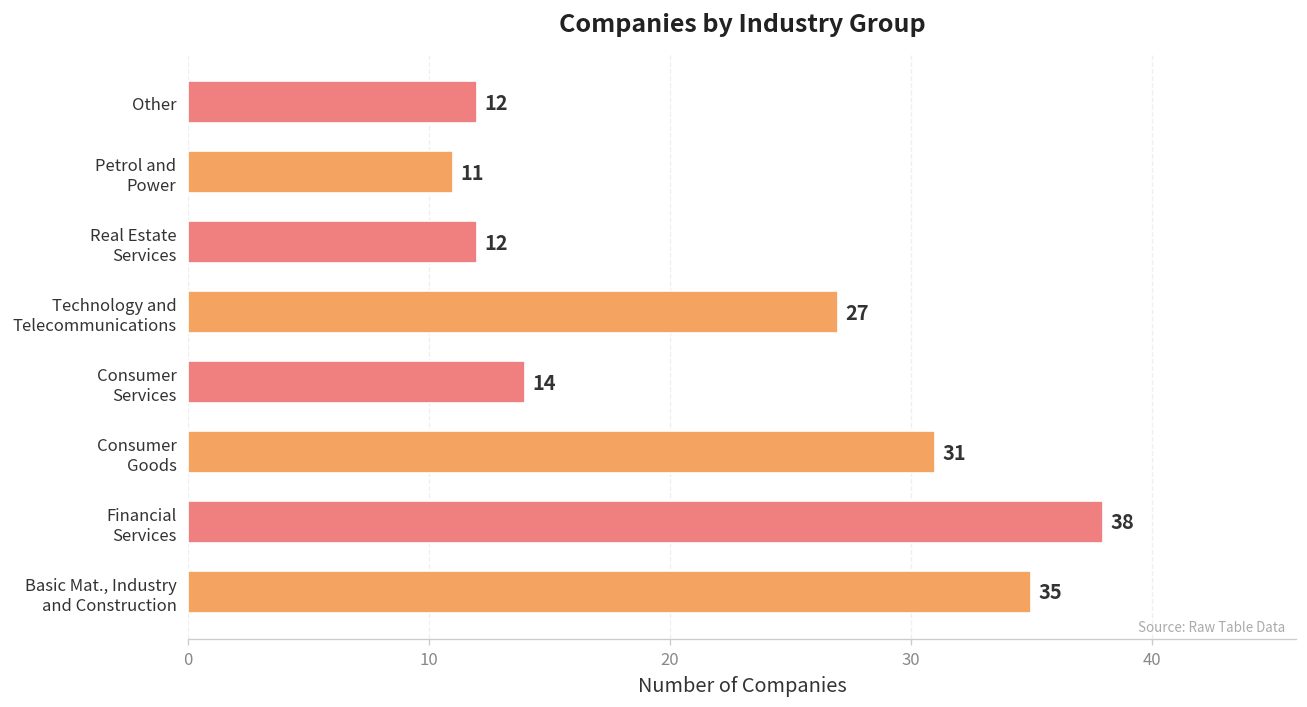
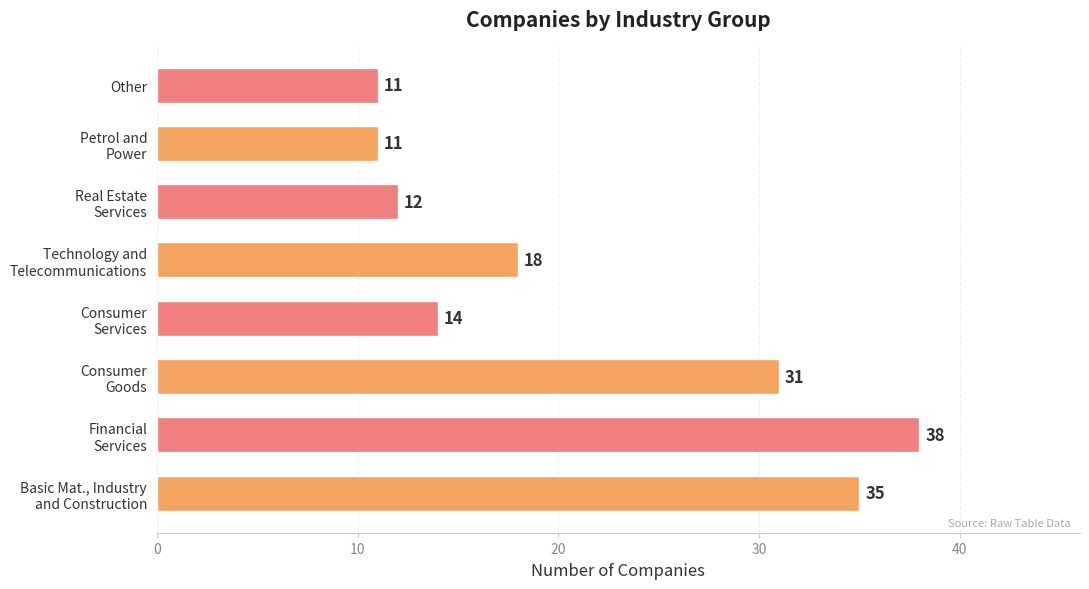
Other: 12 -> 11
Technology and Telecommunications: 27 -> 18
